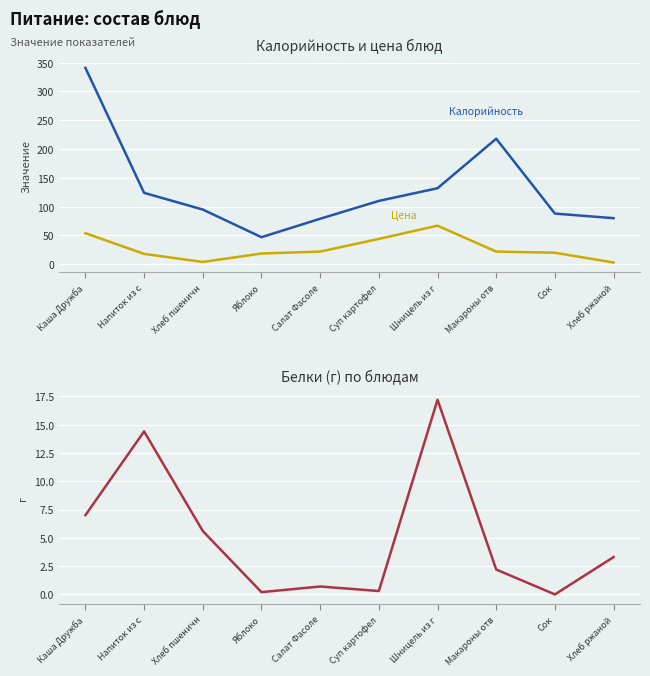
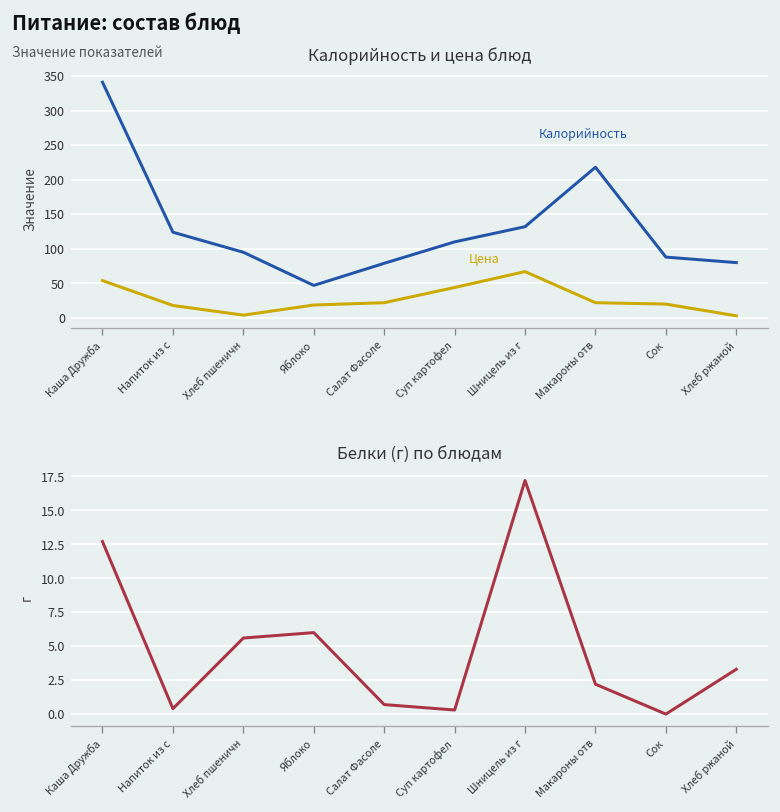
Белки (г) по блюдам, Каша Дружба: 7.0 -> 12.7
Белки (г) по блюдам, Напиток из с: 14.4 -> 0.4
Белки (г) по блюдам, Яблоко: 0.2 -> 6.0
